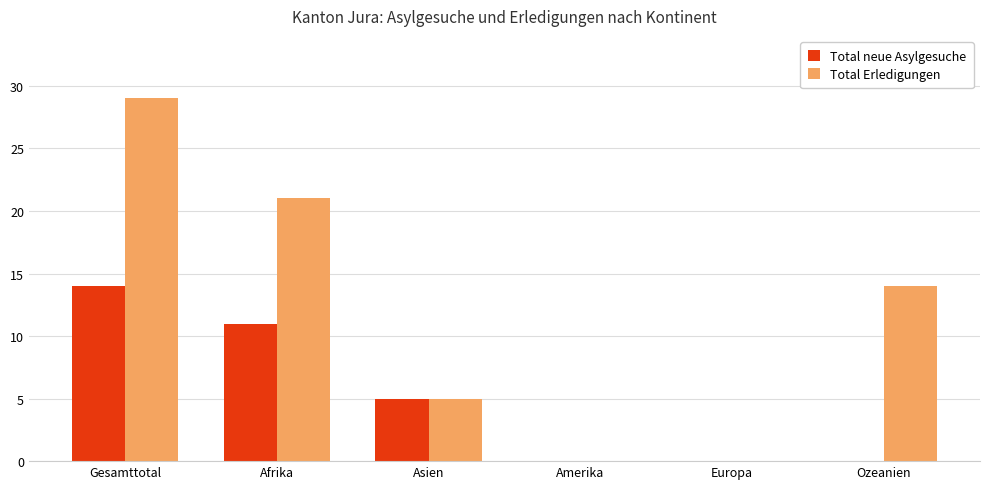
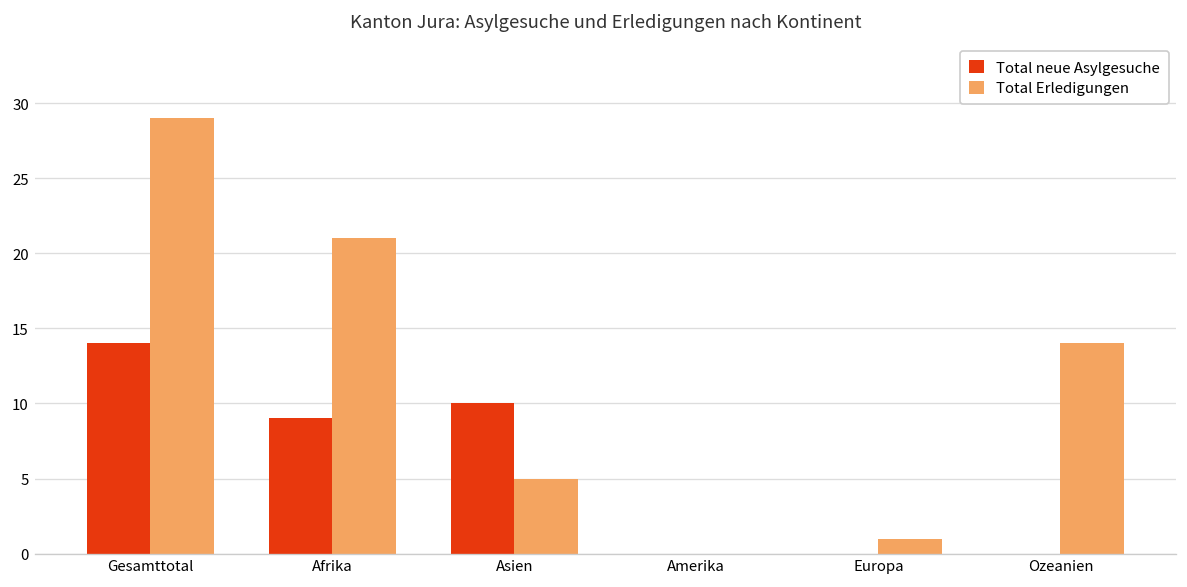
Total neue Asylgesuche, Afrika: 11 -> 9
Total neue Asylgesuche, Asien: 5 -> 10
Total Erledigungen, Europa: 0 -> 1
